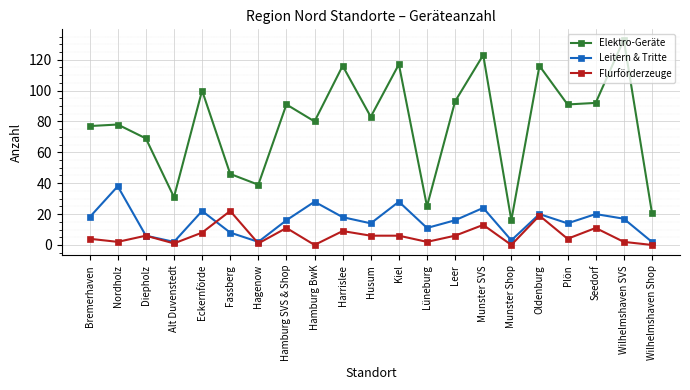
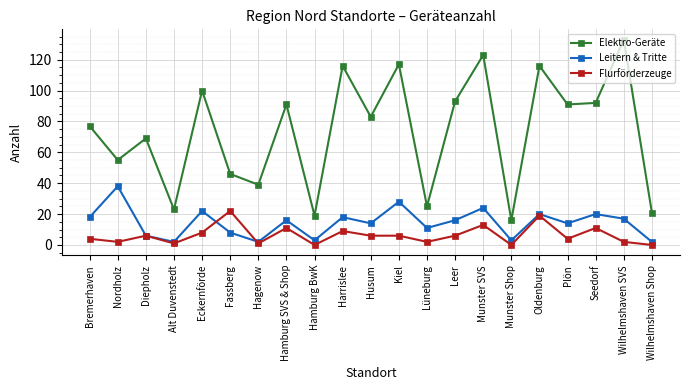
Elektro-Geräte, Nordholz: 78 -> 55
Elektro-Geräte, Alt Duvenstedt: 31 -> 23
Elektro-Geräte, Hamburg BwK: 80 -> 19
Leitern & Tritte, Hamburg BwK: 28 -> 3
